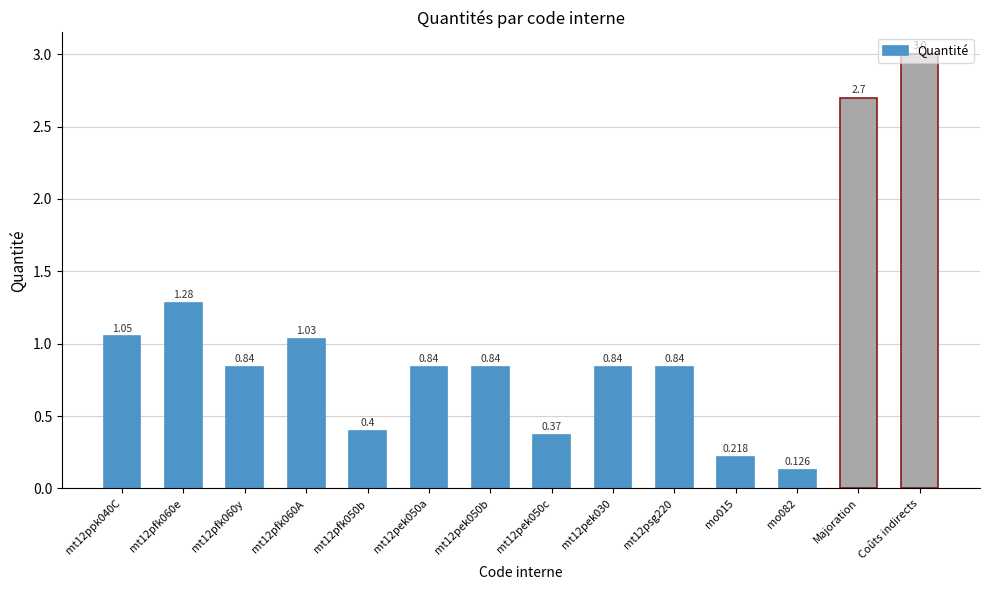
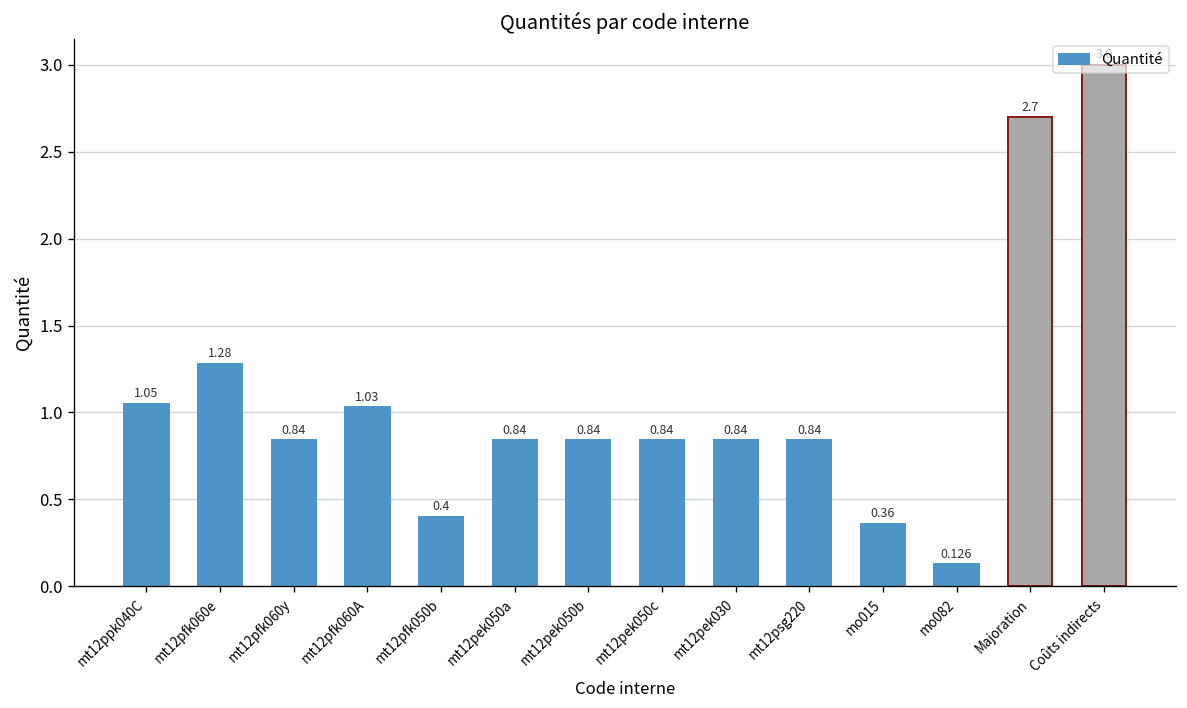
mt12pek050c: 0.37 -> 0.84
mo015: 0.218 -> 0.36
